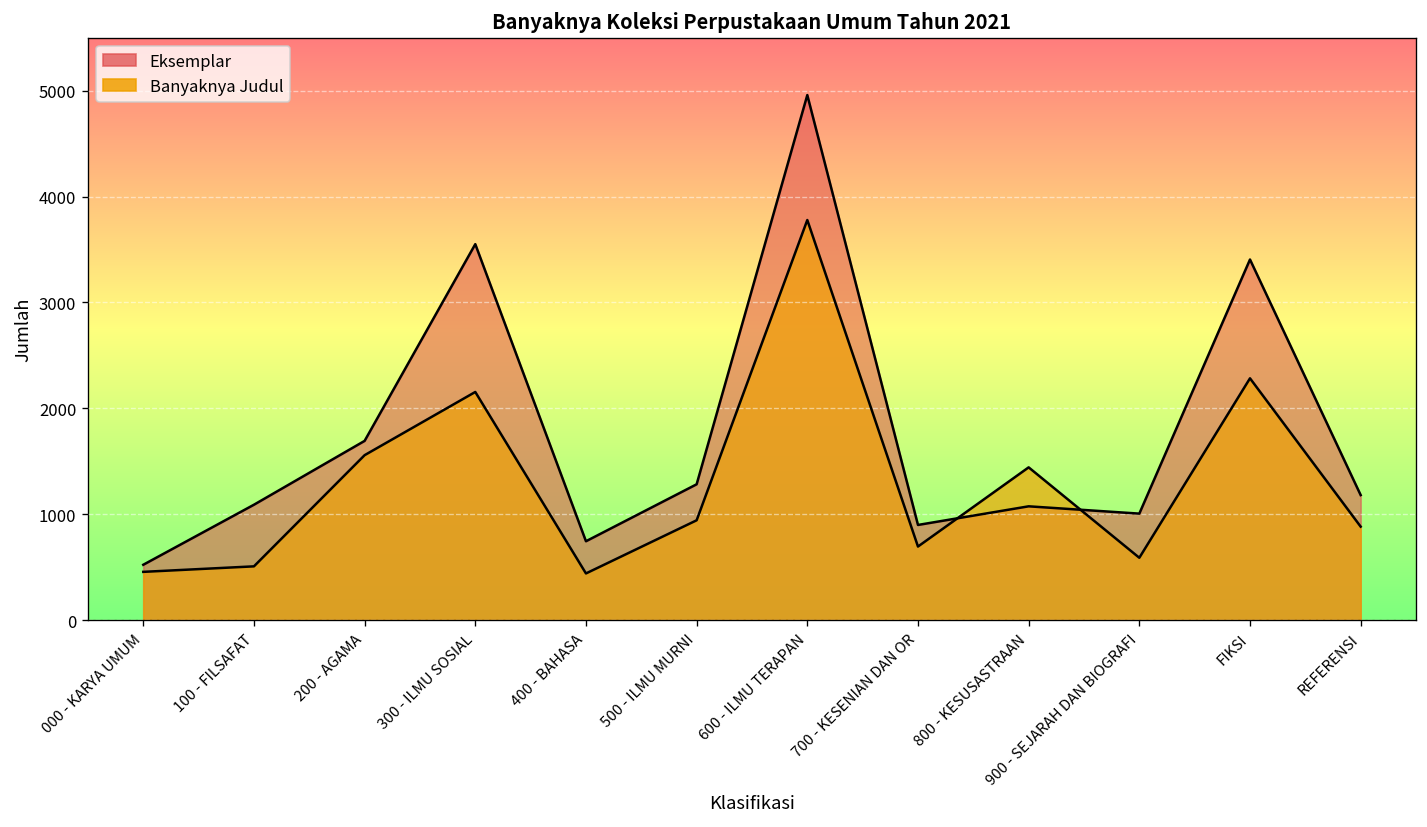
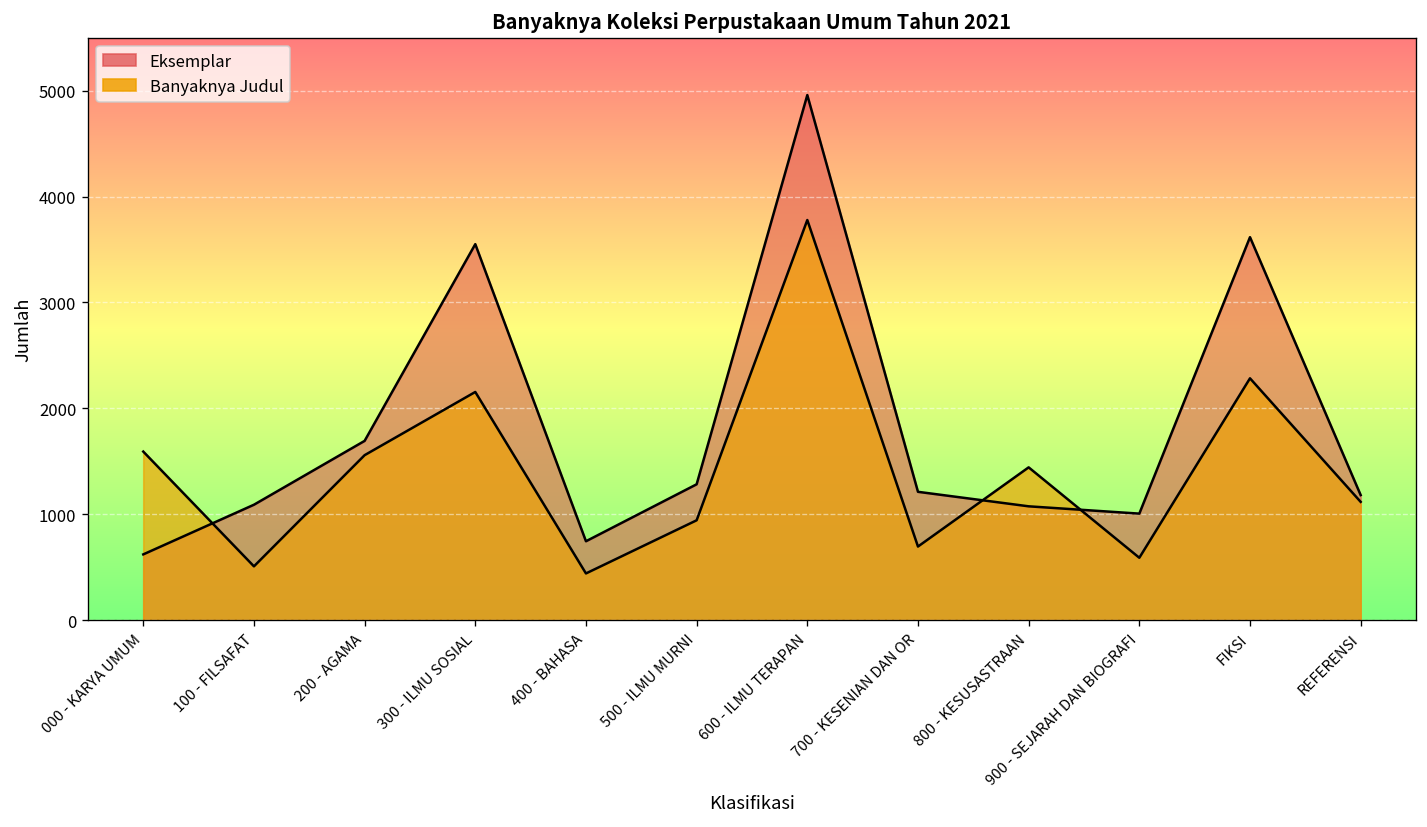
Eksemplar, 000 - KARYA UMUM: 500 -> 600
Banyaknya Judul, 000 - KARYA UMUM: 500 -> 1600
Eksemplar, 700 - KESENIAN DAN OR: 900 -> 1200
Eksemplar, FIKSI: 3400 -> 3600
Banyaknya Judul, REFERENSI: 900 -> 1100
